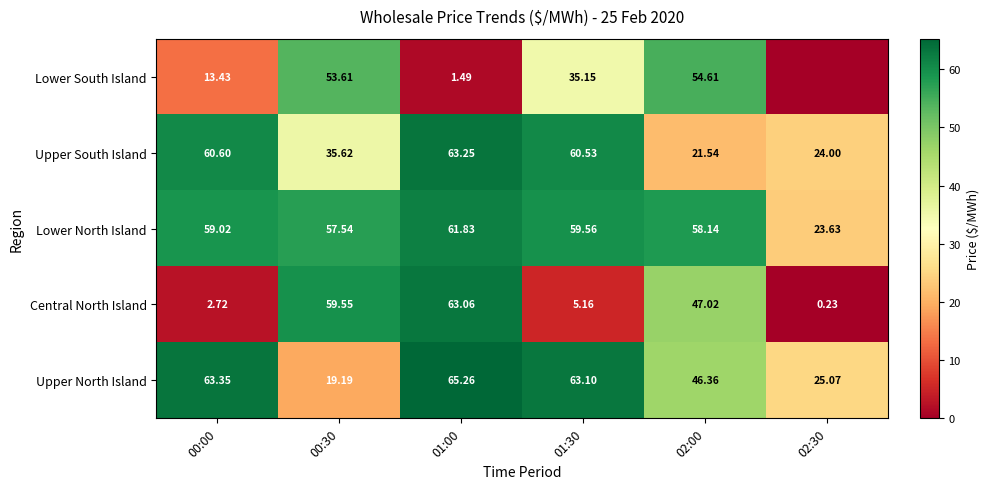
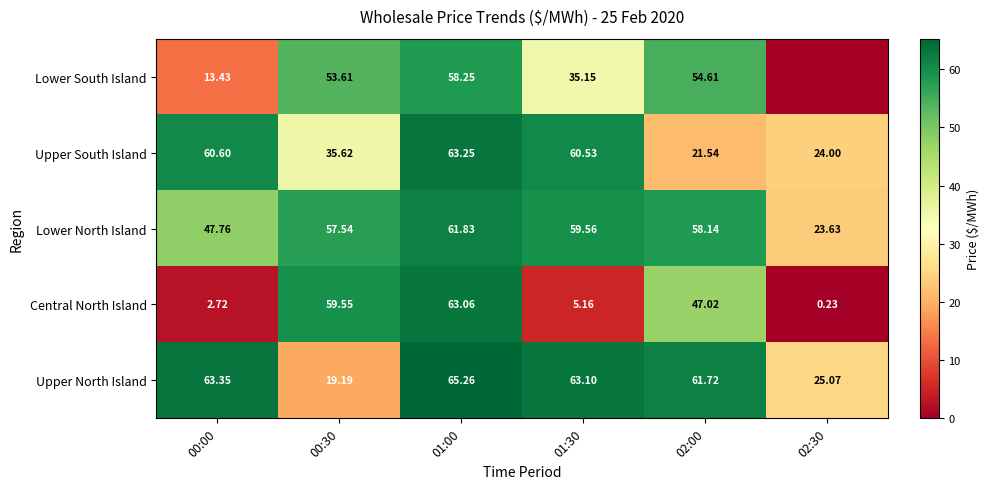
Lower South Island, 01:00: 1.49 -> 58.25
Lower North Island, 00:00: 59.02 -> 47.76
Upper North Island, 02:00: 46.36 -> 61.72
